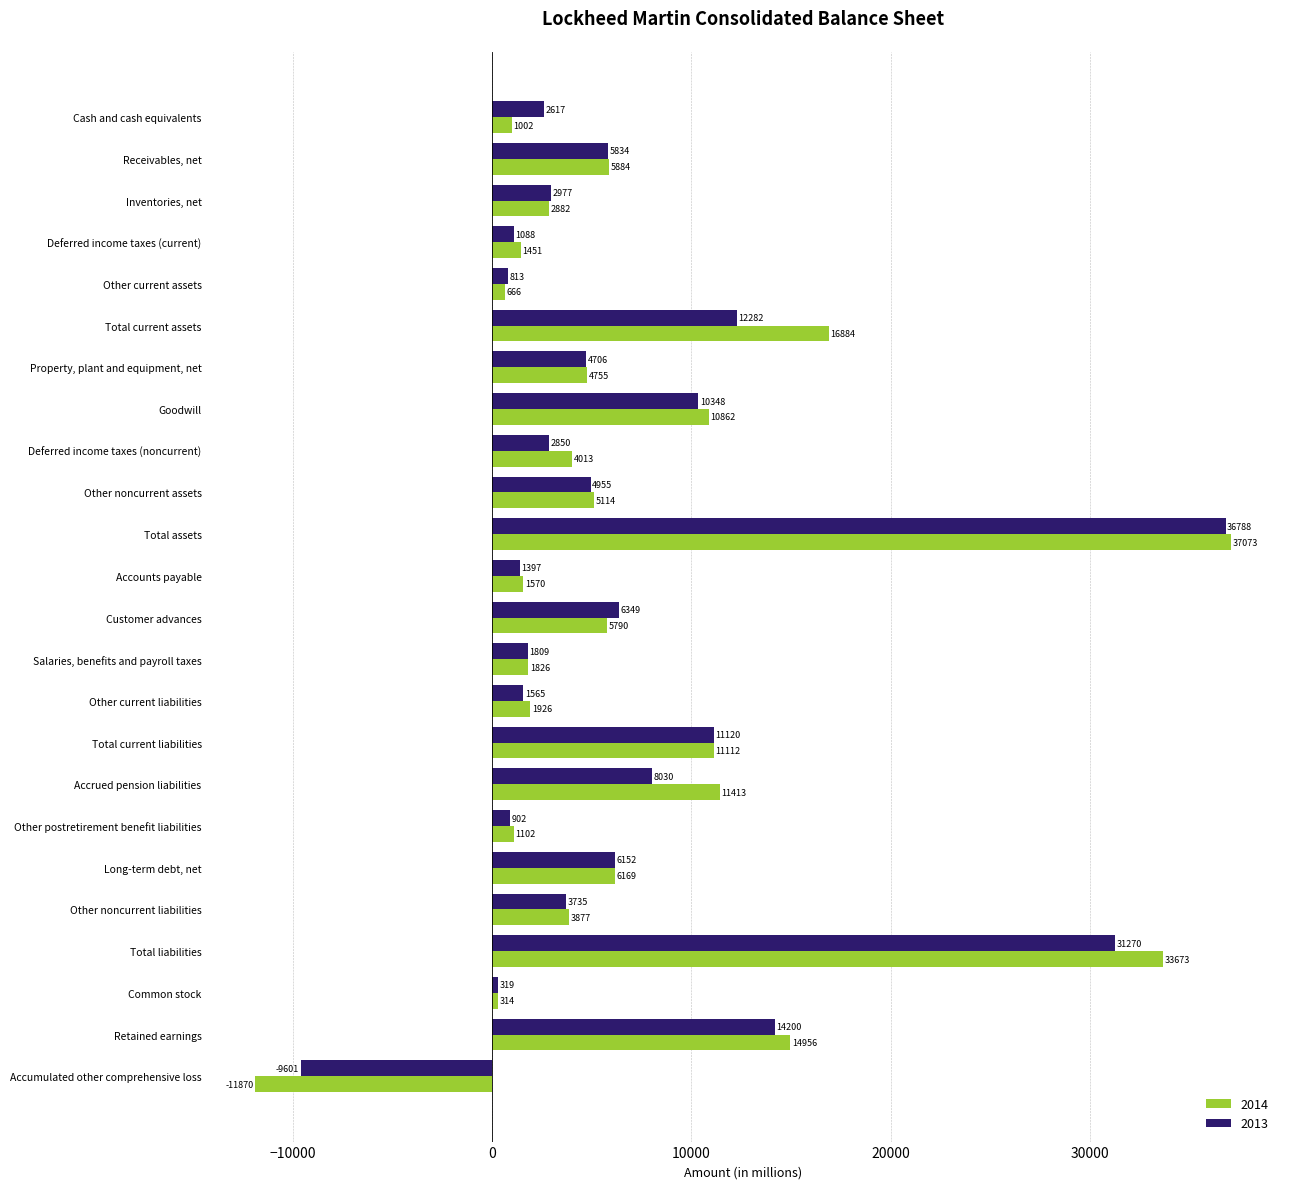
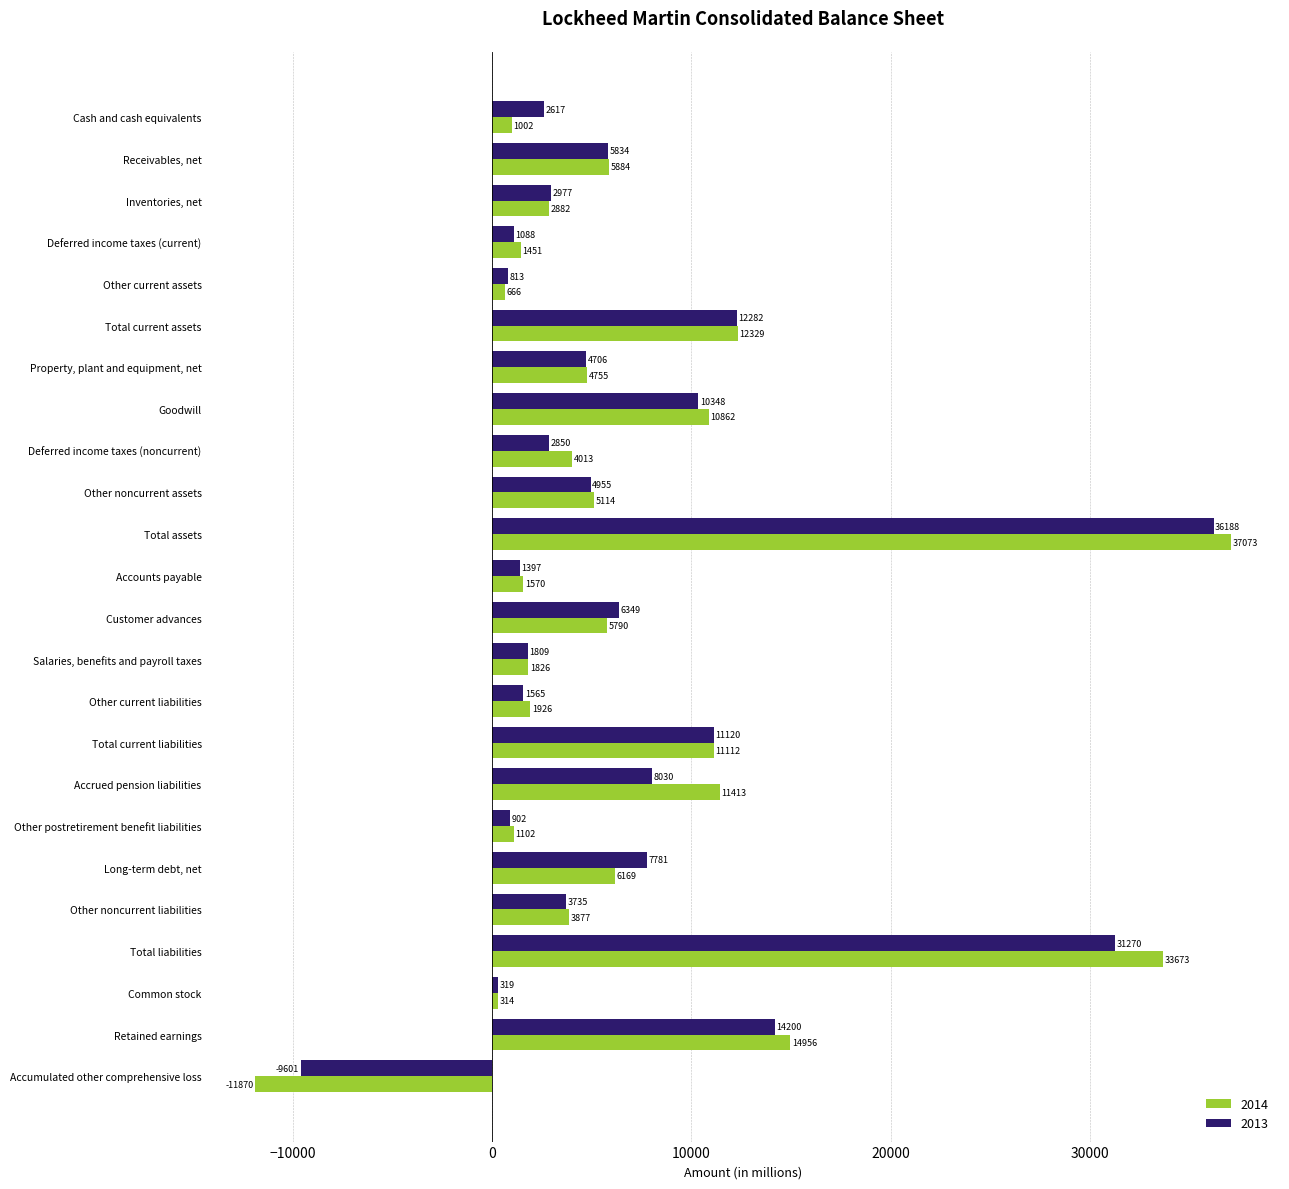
2014, Total current assets: 16884 -> 12329
2013, Total assets: 36788 -> 36188
2013, Long-term debt, net: 6152 -> 7781
